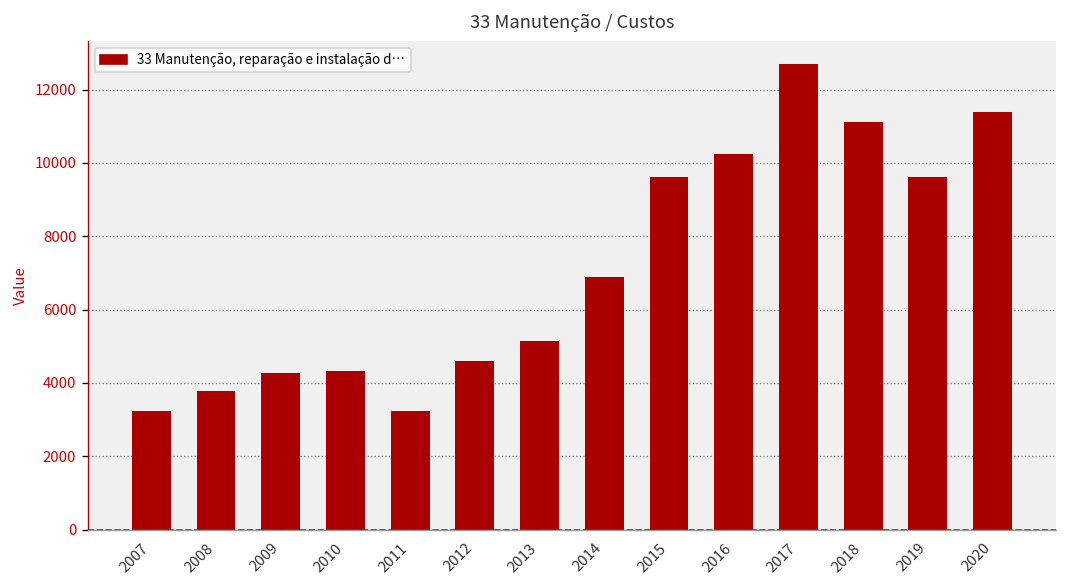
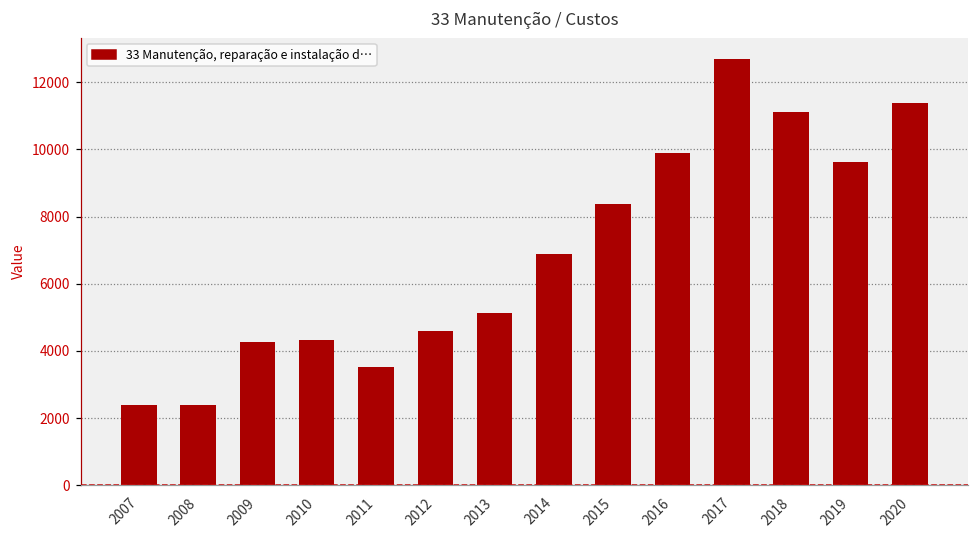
2007: 3200 -> 2400
2008: 3800 -> 2400
2011: 3200 -> 3500
2015: 9600 -> 8400
2016: 10200 -> 9900
